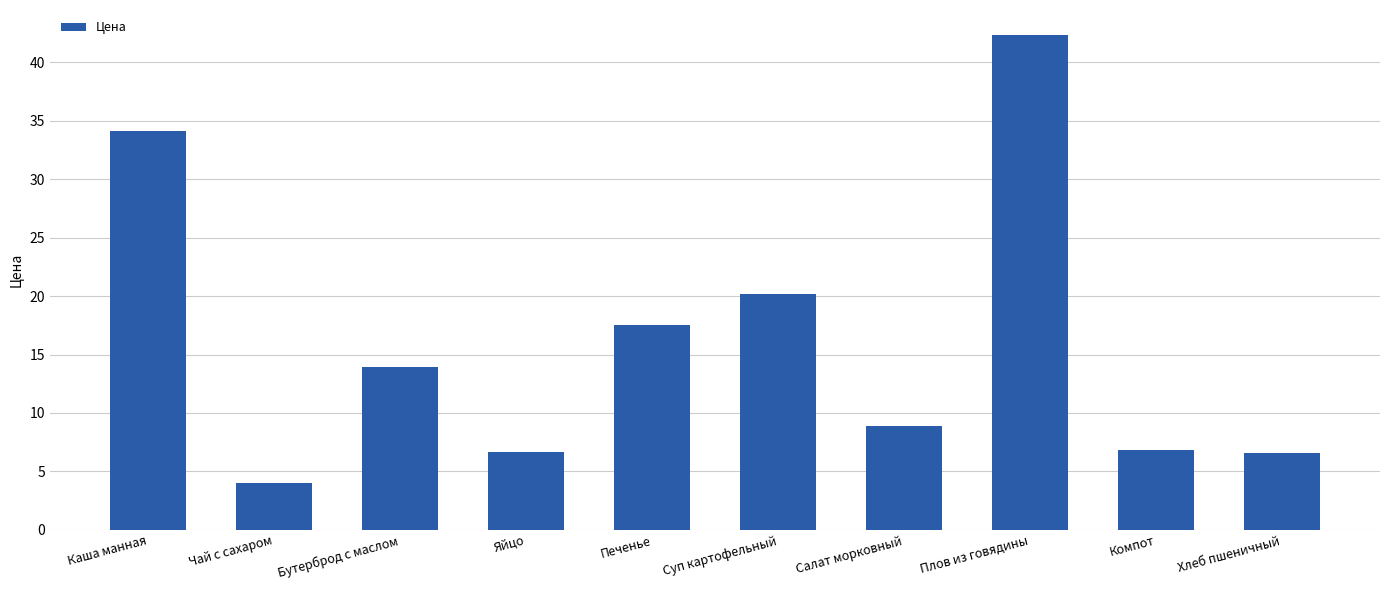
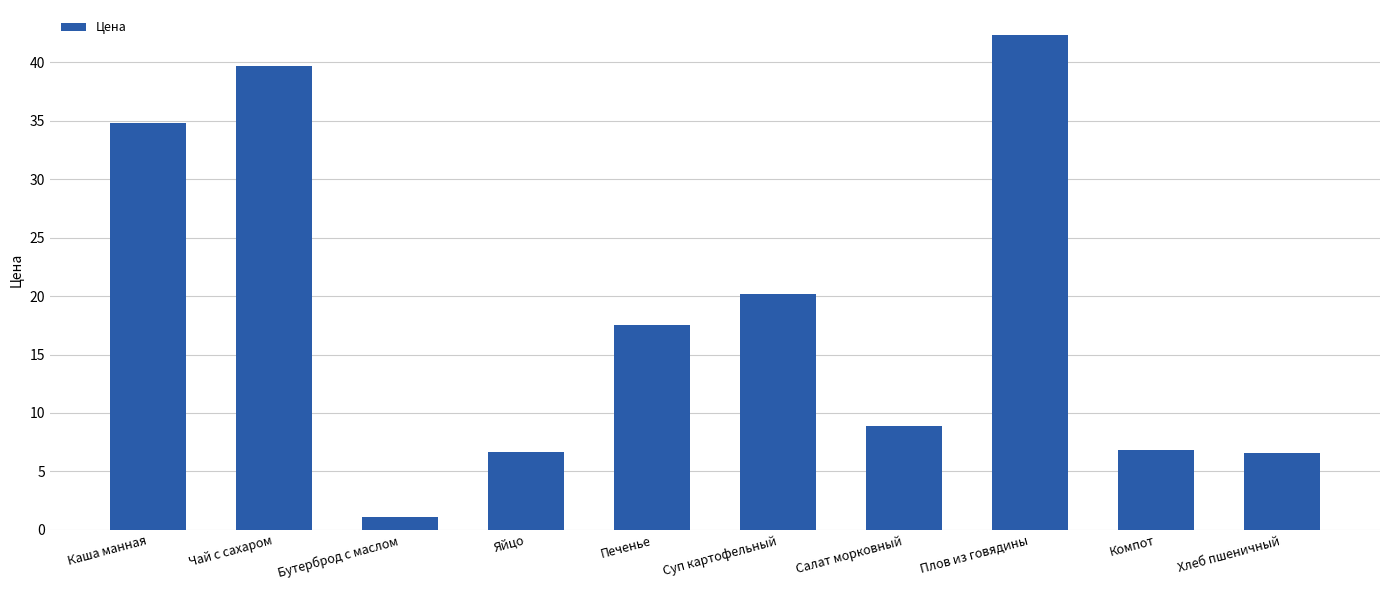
Каша манная: 34.1 -> 34.9
Чай с сахаром: 4.0 -> 39.7
Бутерброд с маслом: 13.9 -> 1.1
